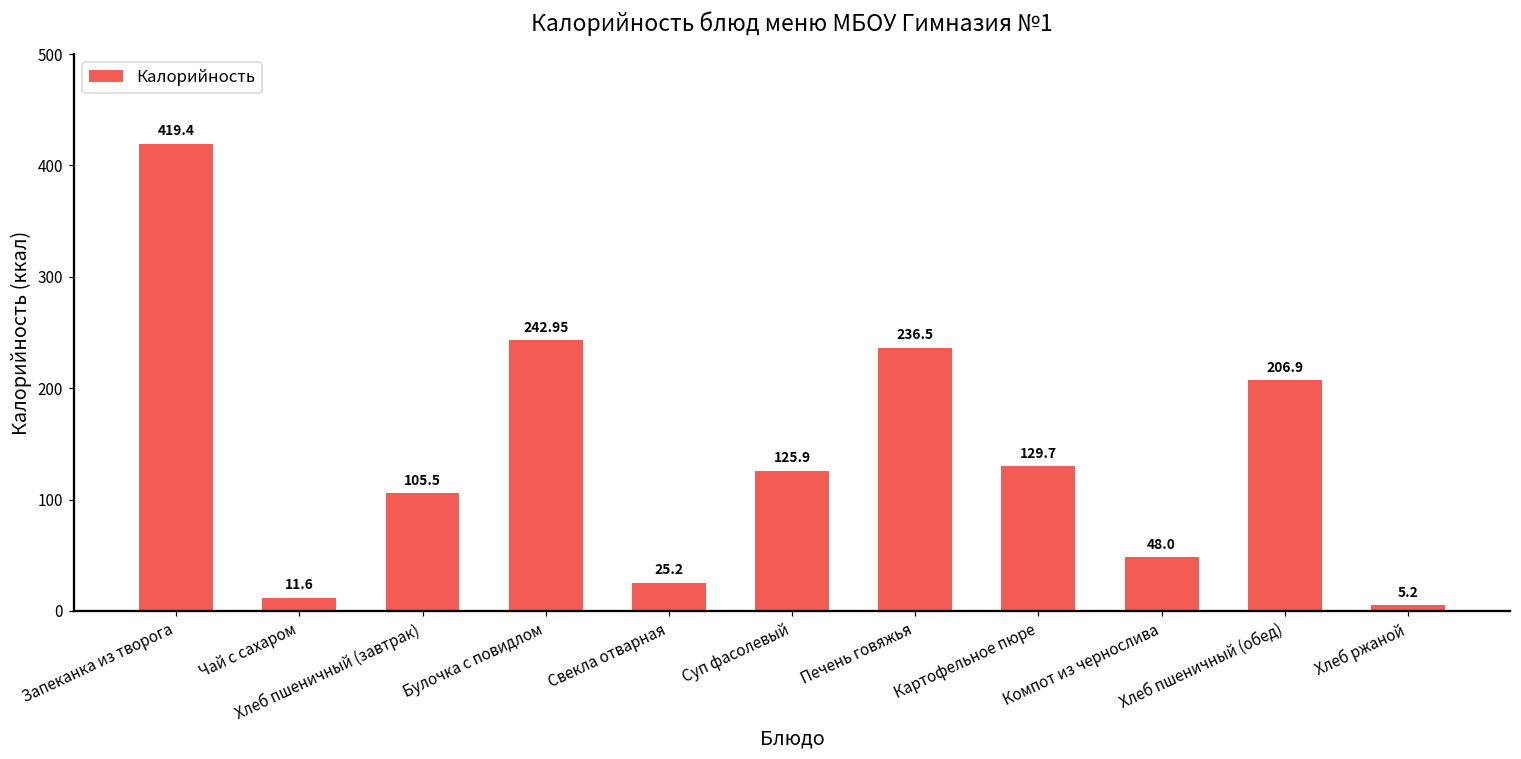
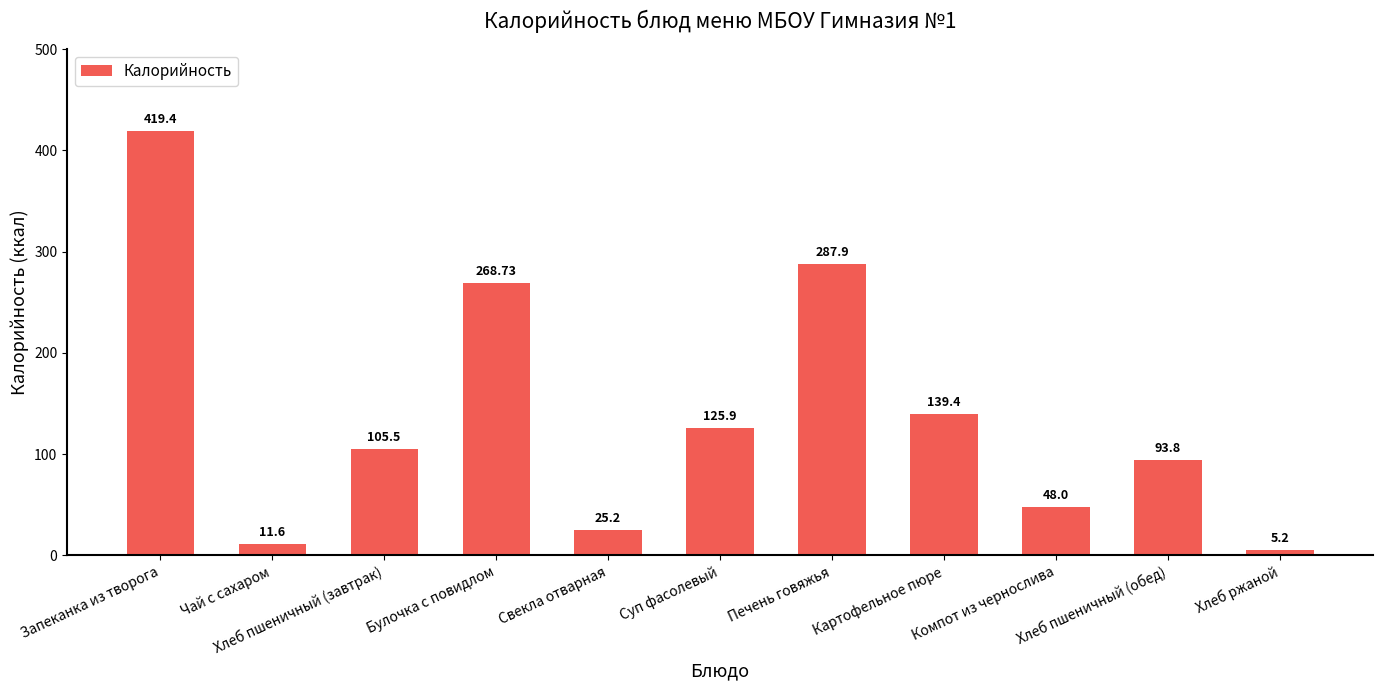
Булочка с повидлом: 242.95 -> 268.73
Печень говяжья: 236.5 -> 287.9
Картофельное пюре: 129.7 -> 139.4
Хлеб пшеничный (обед): 206.9 -> 93.8
